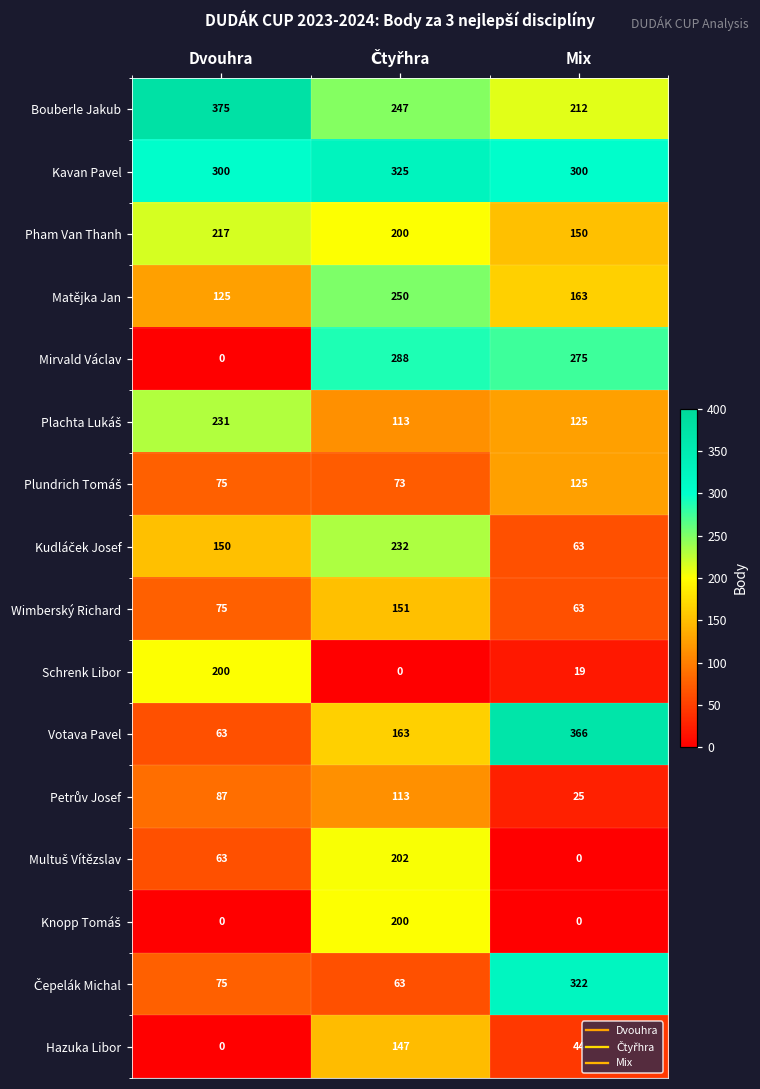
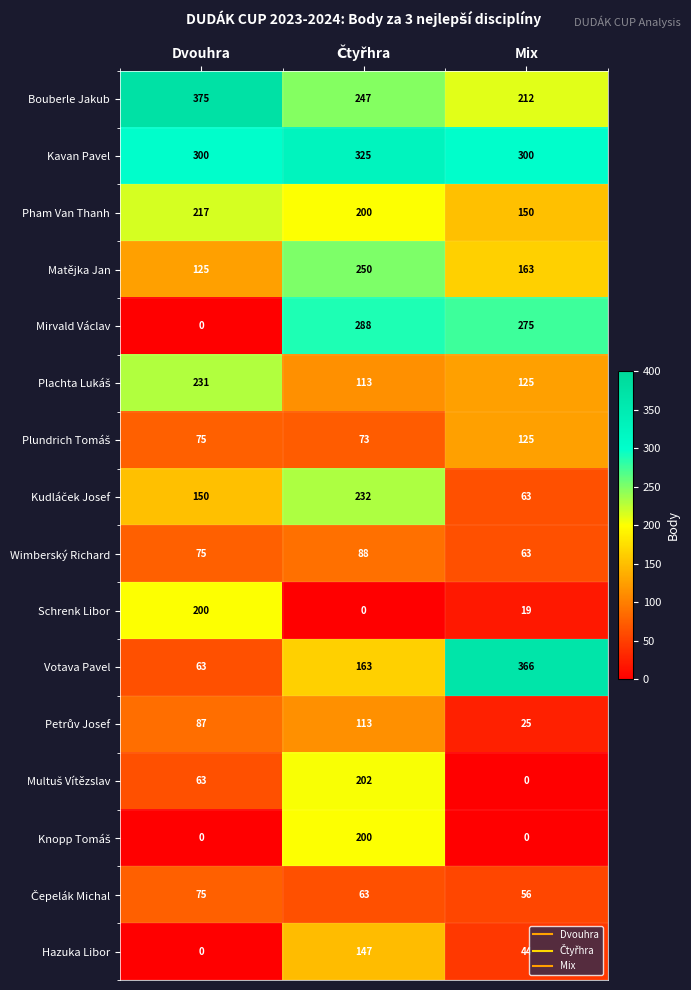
Wimberský Richard, Čtyřhra: 151 -> 88
Čepelák Michal, Mix: 322 -> 56
